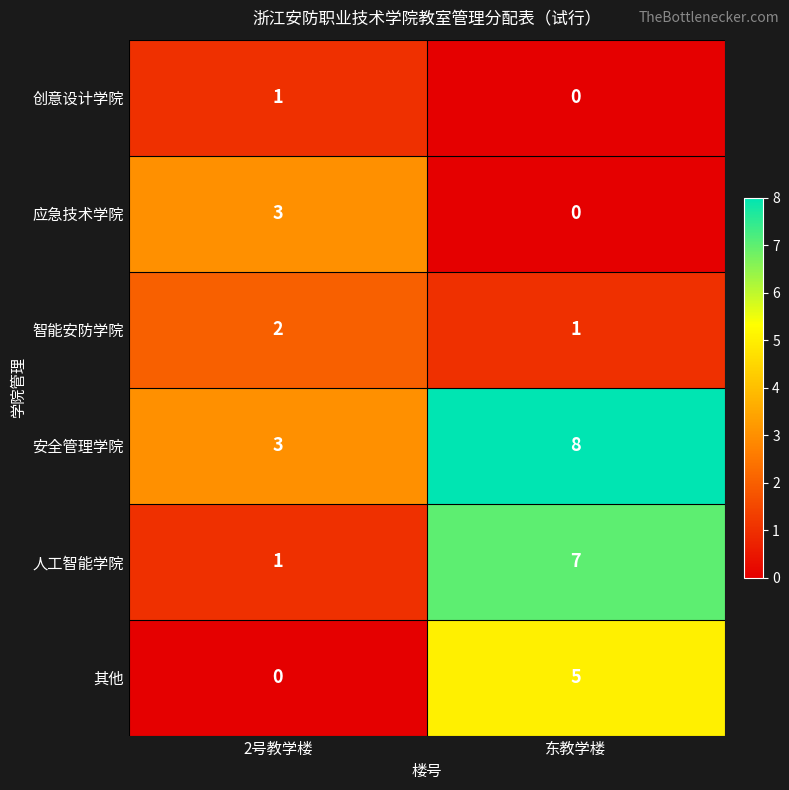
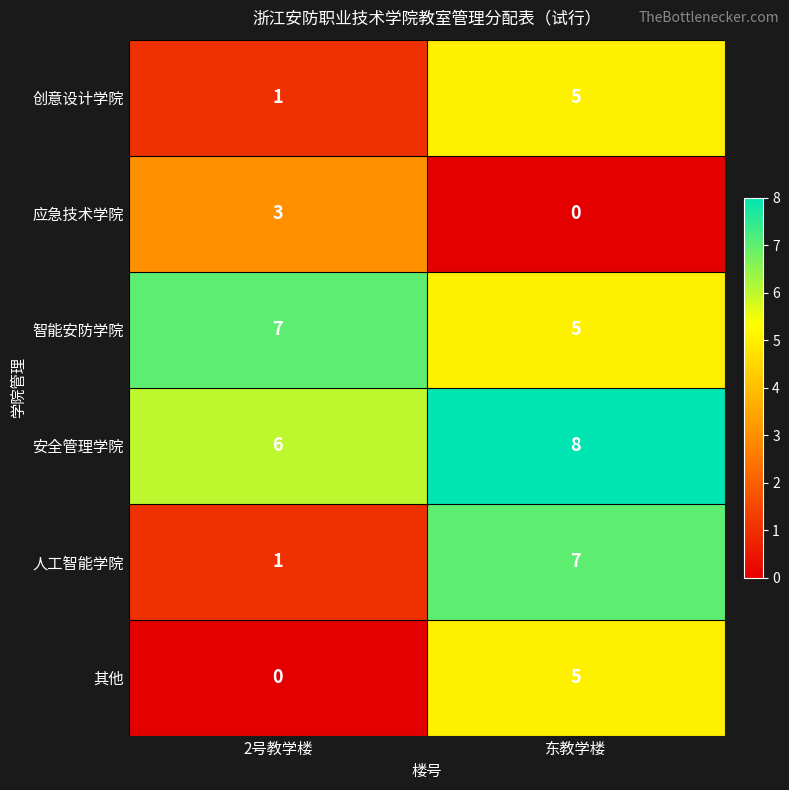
创意设计学院, 东教学楼: 0 -> 5
智能安防学院, 2号教学楼: 2 -> 7
智能安防学院, 东教学楼: 1 -> 5
安全管理学院, 2号教学楼: 3 -> 6
